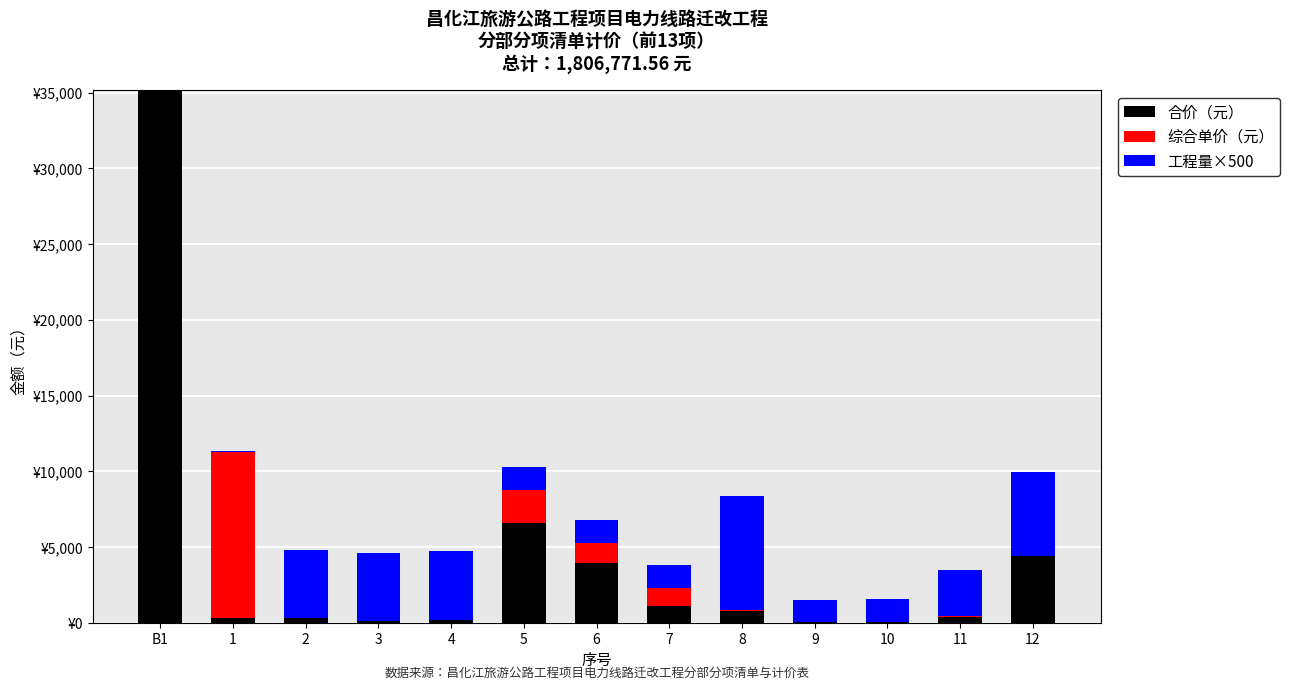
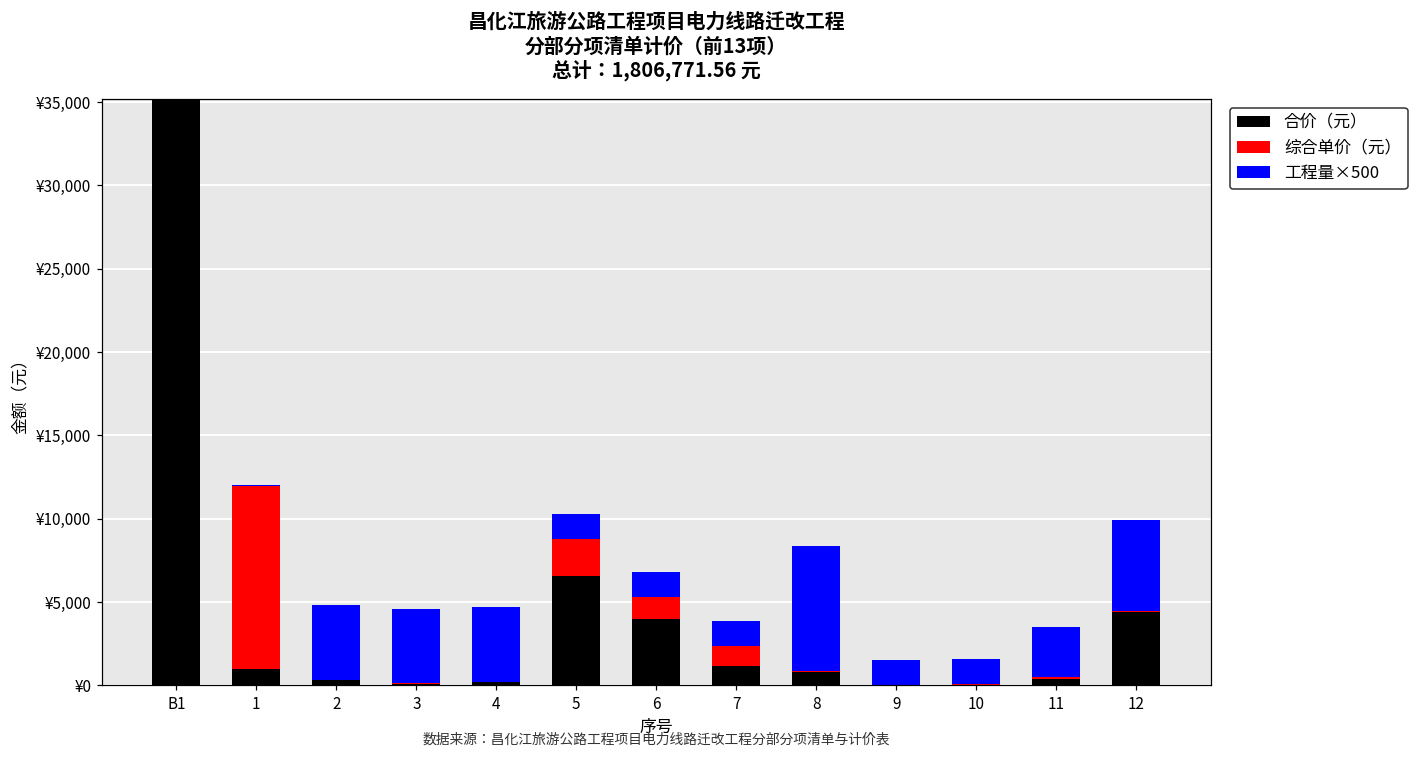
合价（元）, 1: ¥300 -> ¥1,000
